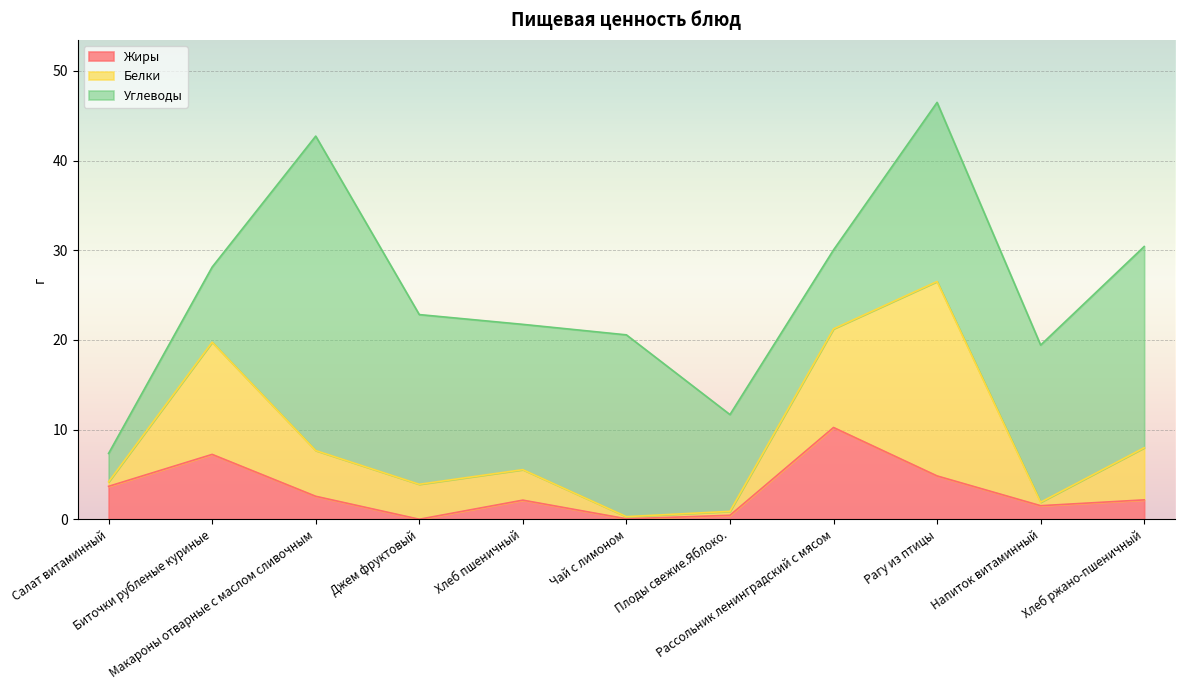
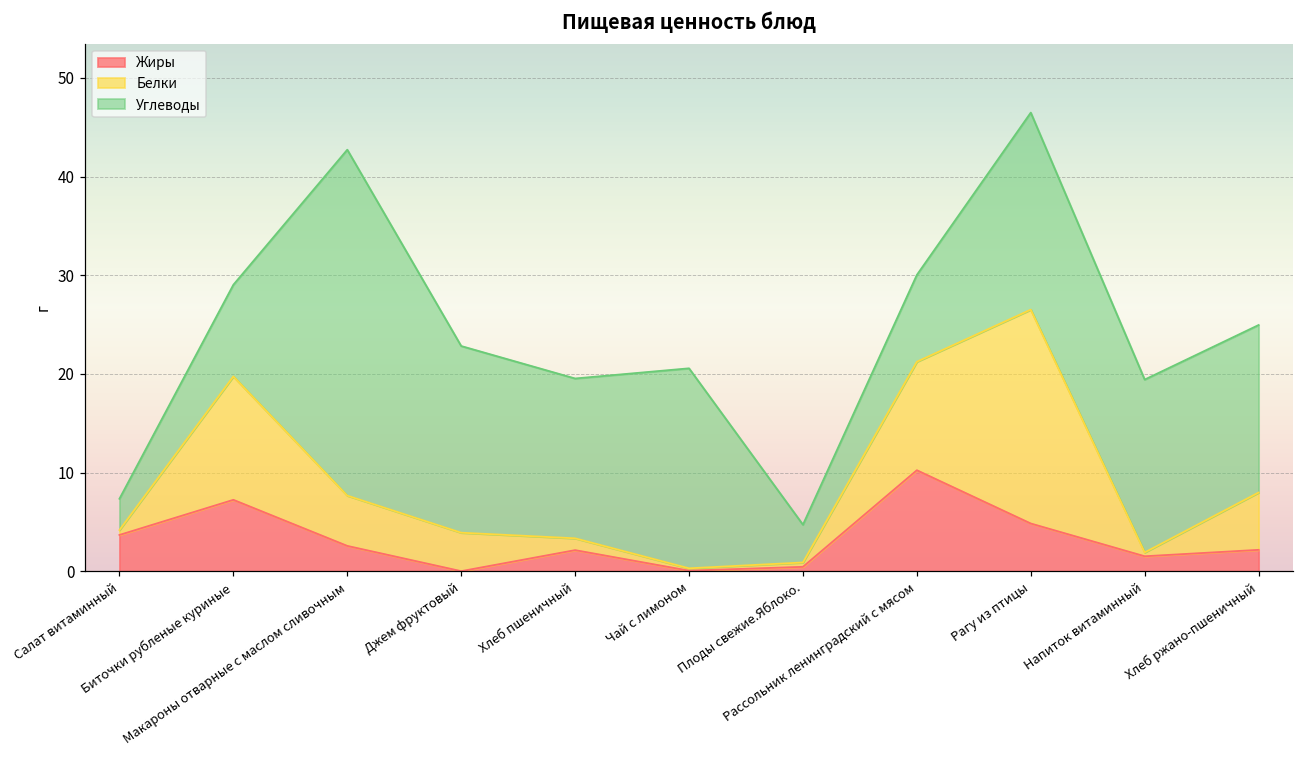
Углеводы, Биточки рубленые куриные: 8 -> 9
Белки, Хлеб пшеничный: 3 -> 1
Углеводы, Плоды свежие.Яблоко.: 11 -> 4
Углеводы, Хлеб ржано-пшеничный: 22 -> 17
